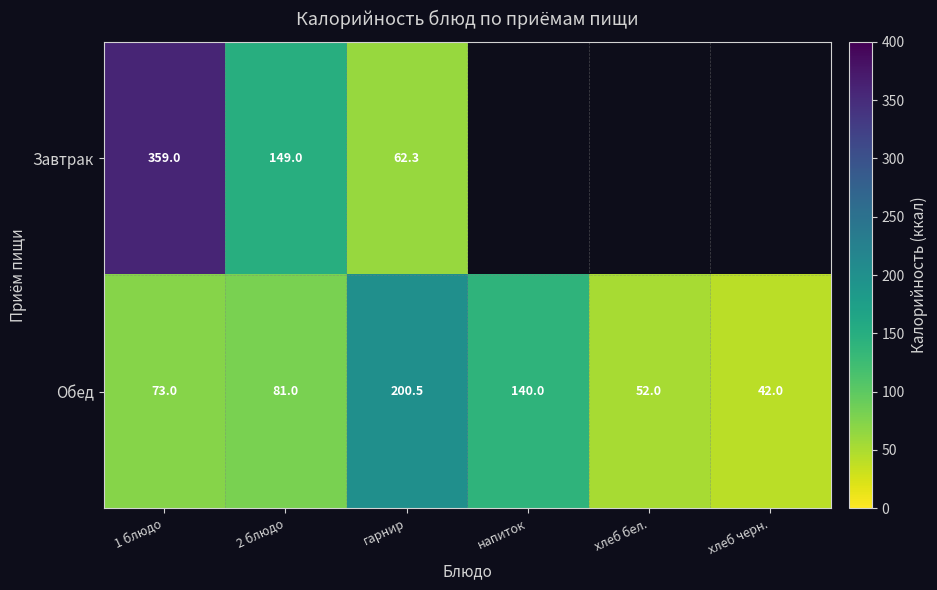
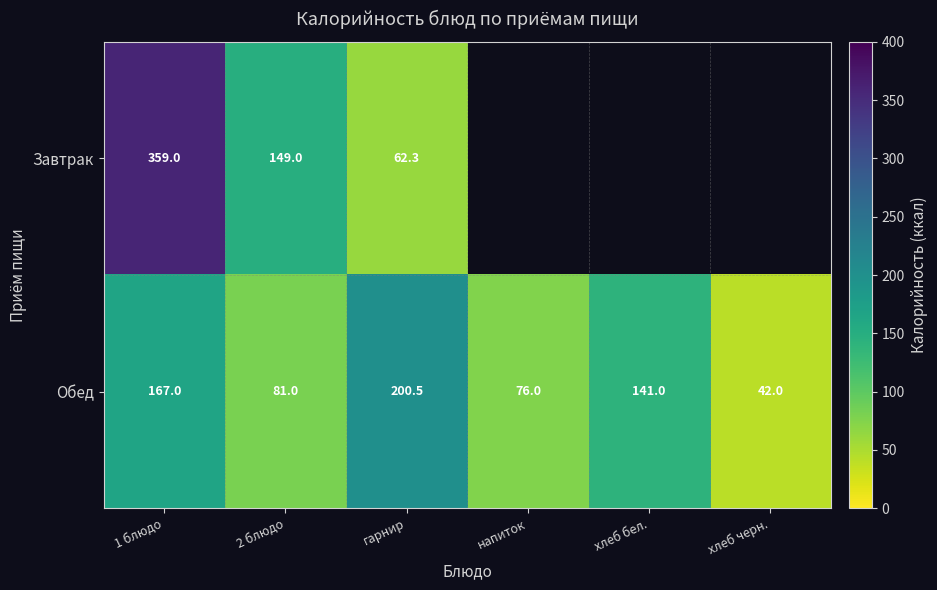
Обед, 1 блюдо: 73.0 -> 167.0
Обед, напиток: 140.0 -> 76.0
Обед, хлеб бел.: 52.0 -> 141.0
